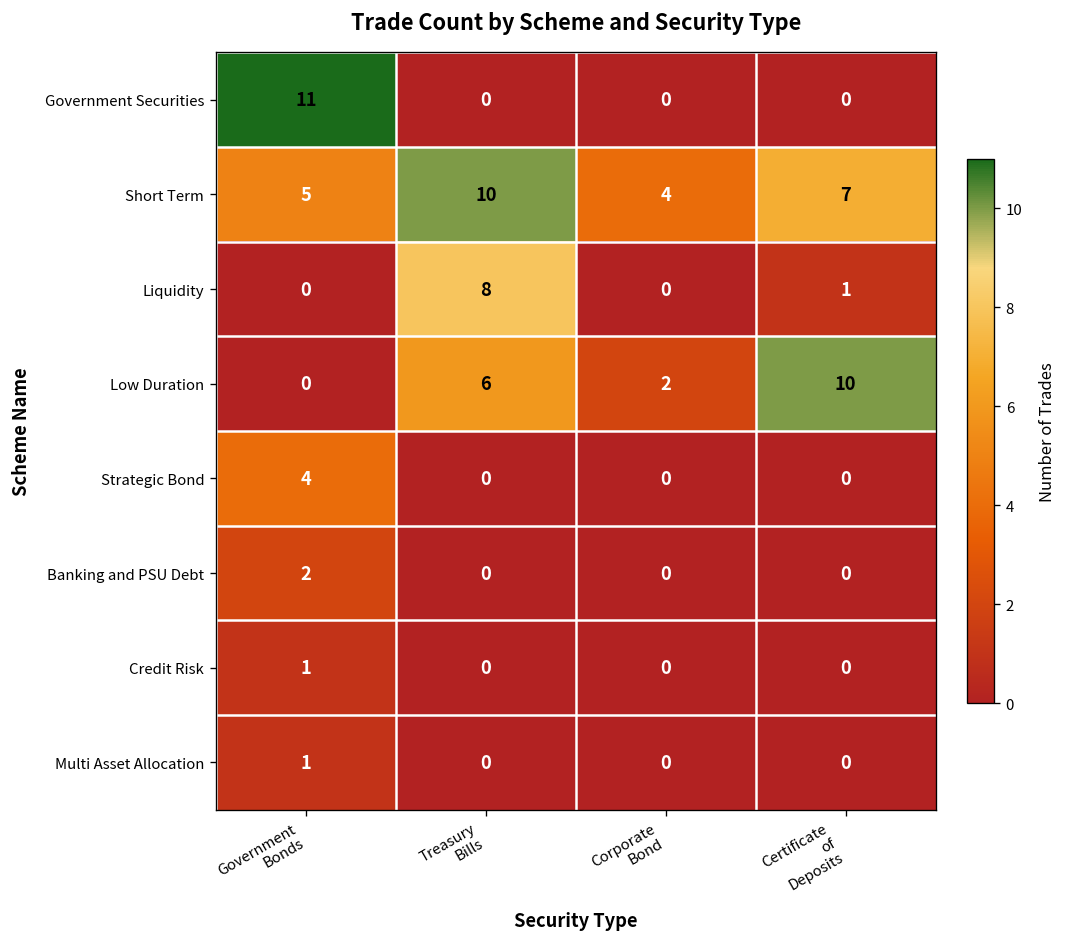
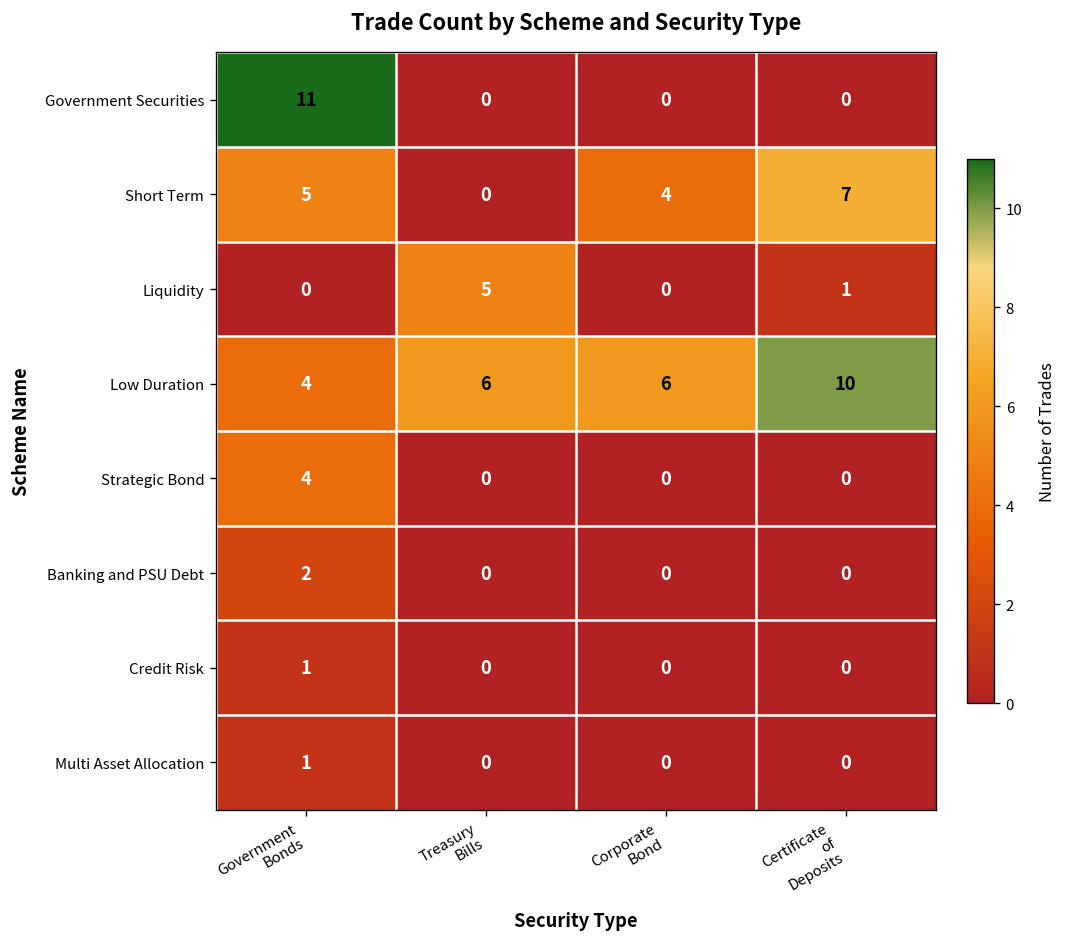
Short Term, Treasury Bills: 10 -> 0
Liquidity, Treasury Bills: 8 -> 5
Low Duration, Government Bonds: 0 -> 4
Low Duration, Corporate Bond: 2 -> 6
